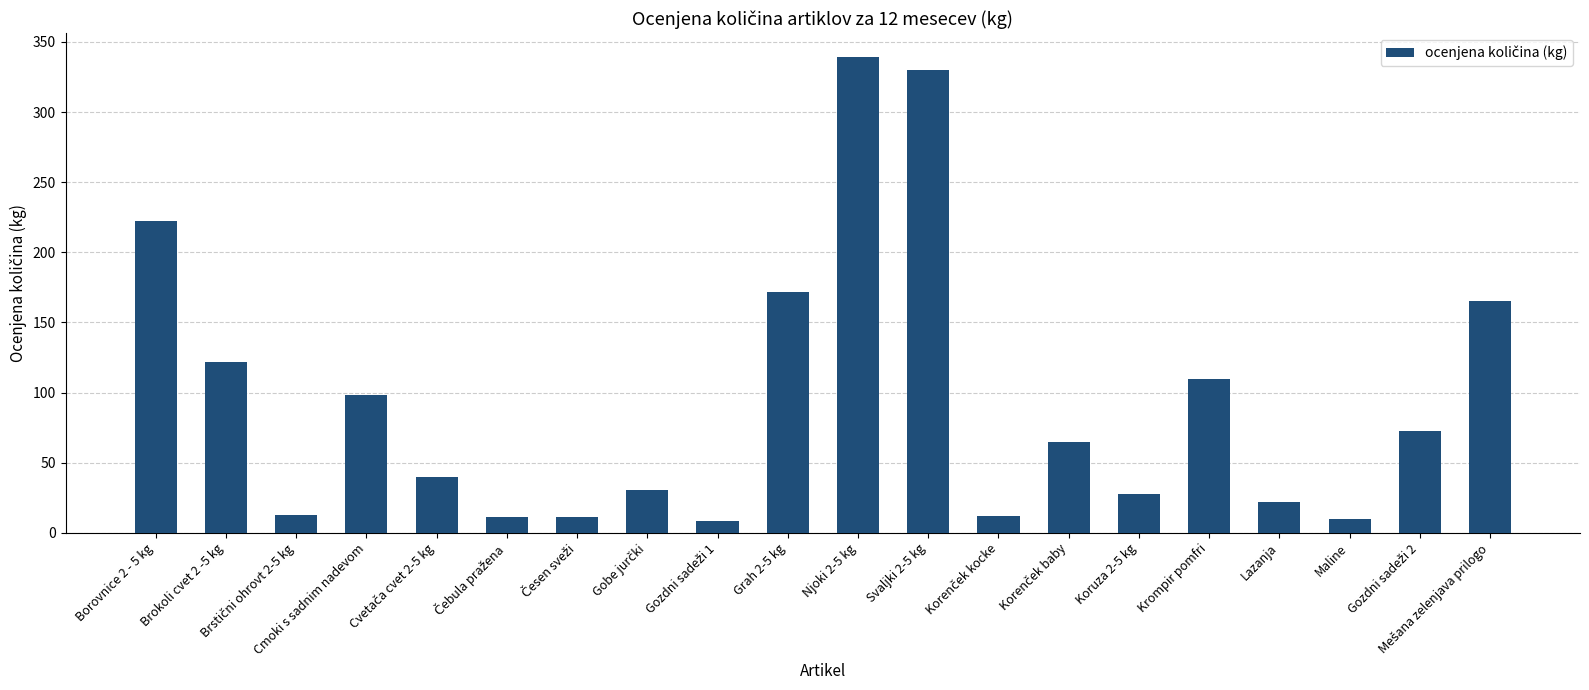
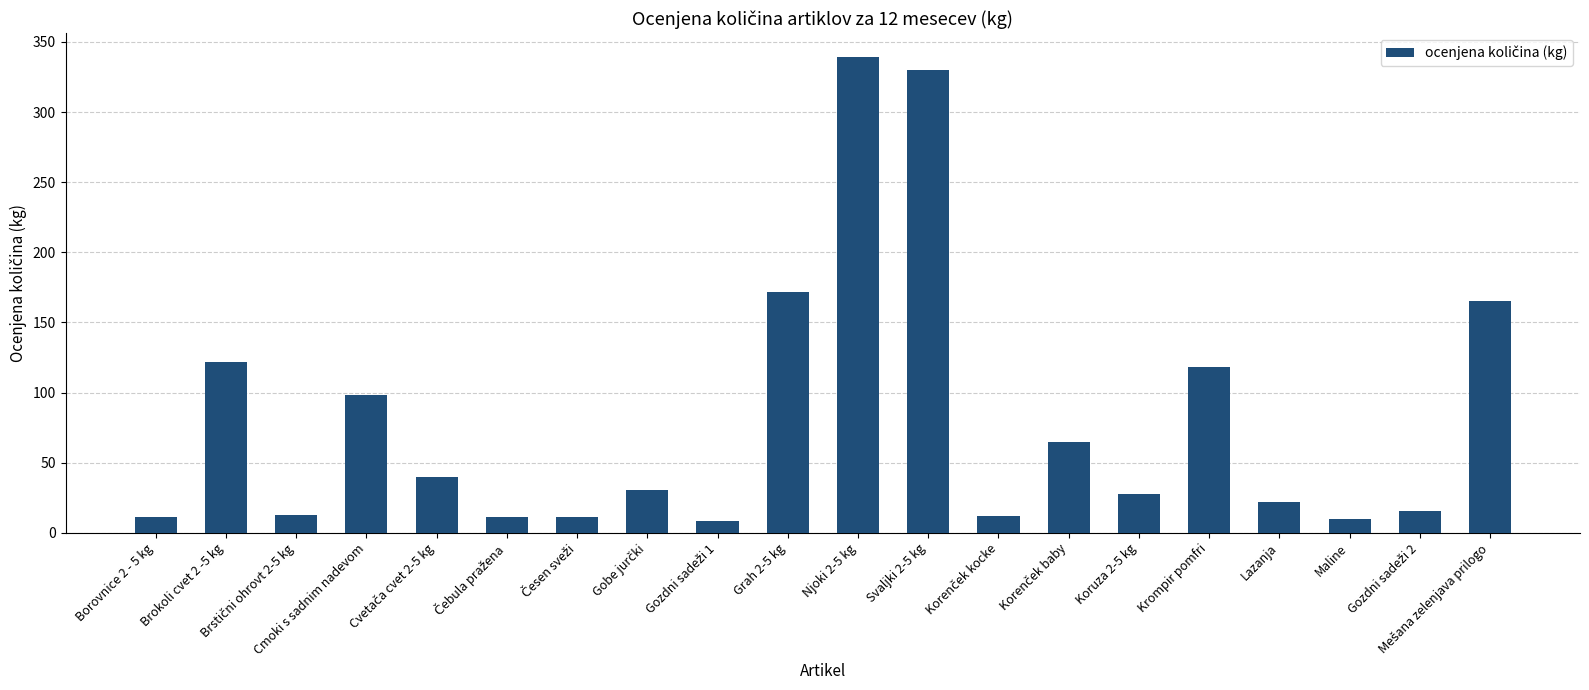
Borovnice 2 - 5 kg: 222 -> 11
Krompir pomfri: 110 -> 118
Gozdni sadeži 2: 73 -> 15
